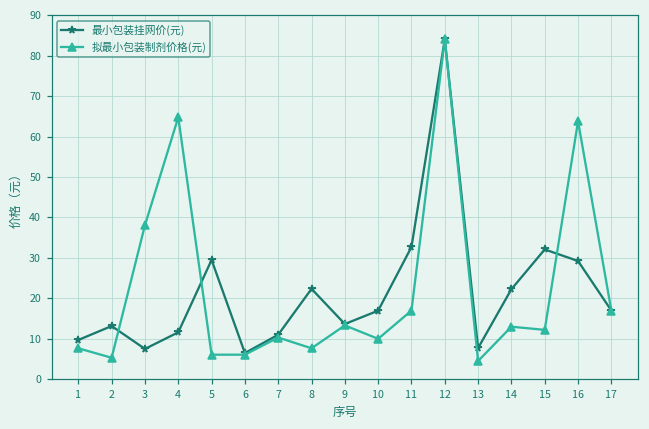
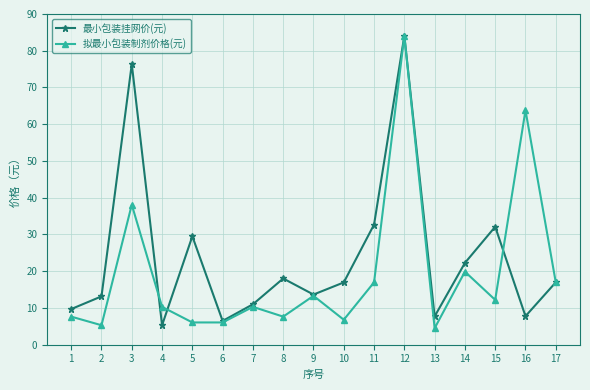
最小包装挂网价(元), 3: 7 -> 76
最小包装挂网价(元), 4: 12 -> 5
拟最小包装制剂价格(元), 4: 65 -> 10
最小包装挂网价(元), 8: 22 -> 18
拟最小包装制剂价格(元), 10: 10 -> 7
拟最小包装制剂价格(元), 14: 13 -> 20
最小包装挂网价(元), 16: 29 -> 8
